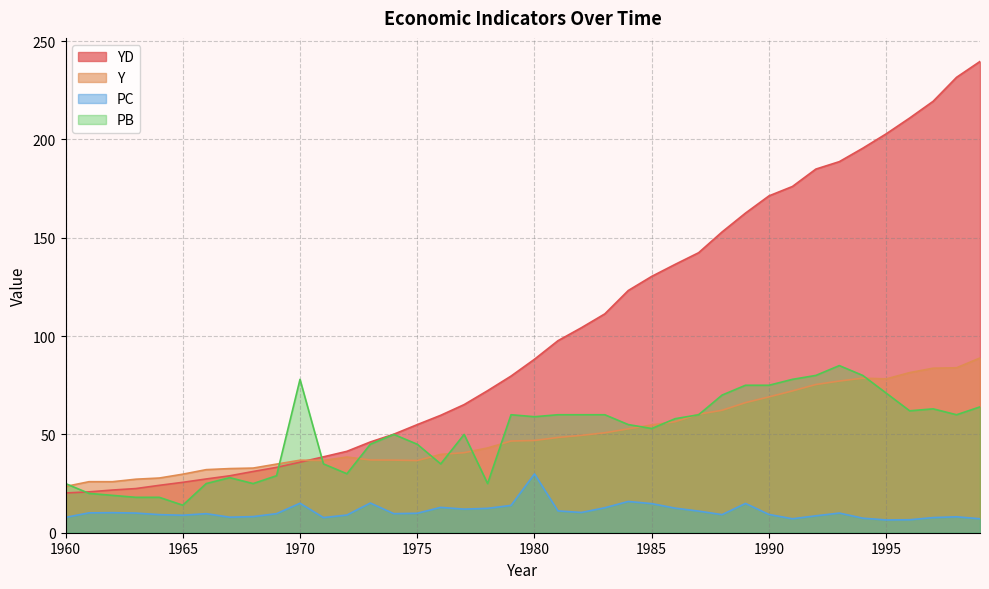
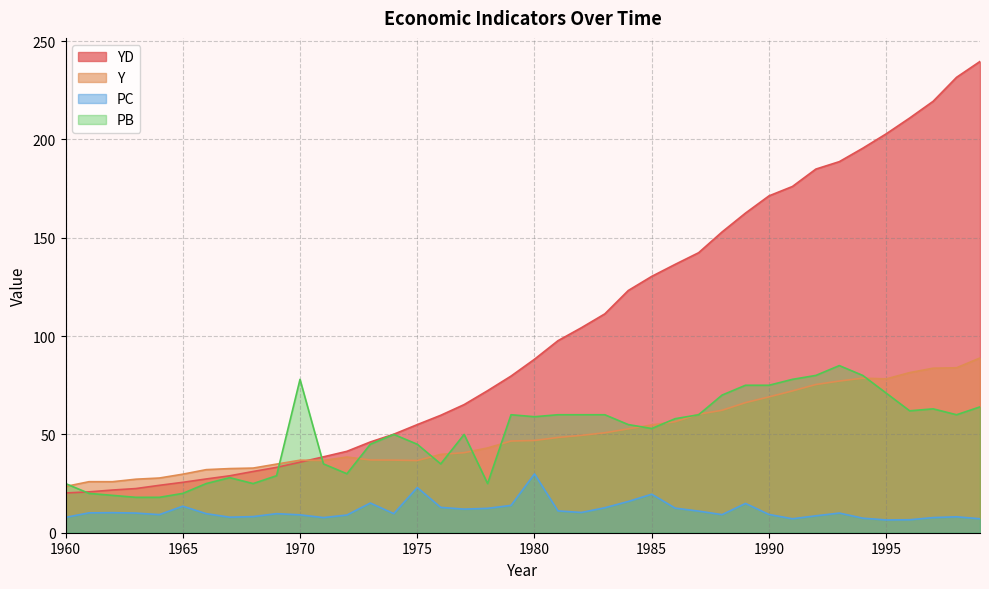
PC, 1965: 9 -> 14
PB, 1965: 14 -> 20
PC, 1970: 15 -> 9
PC, 1975: 10 -> 23
PC, 1985: 15 -> 20
